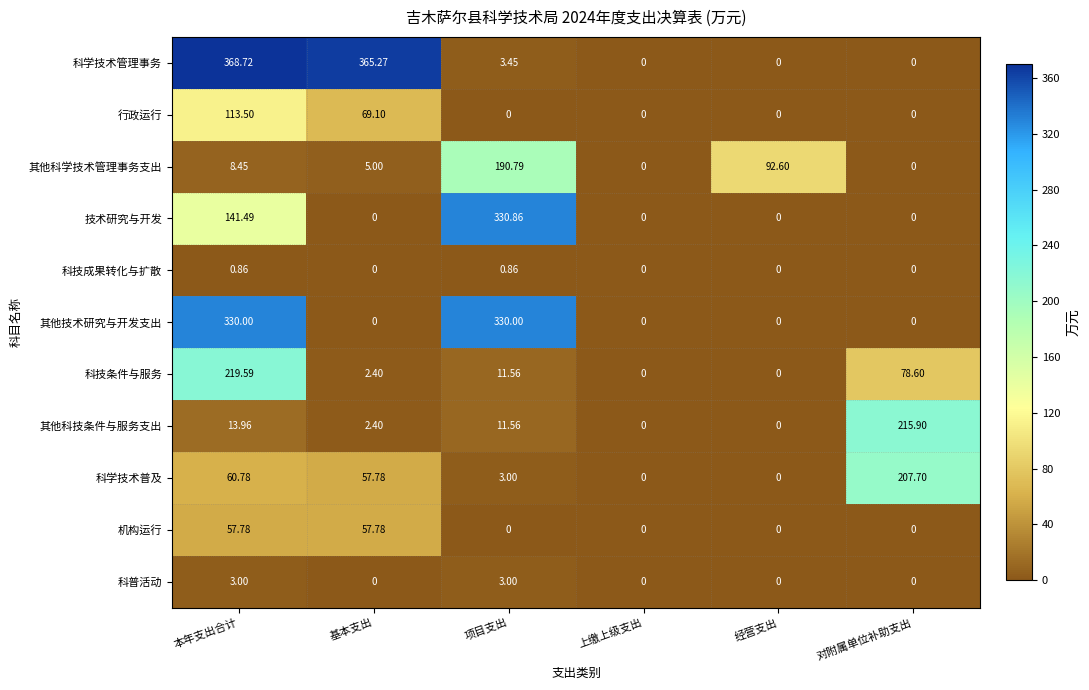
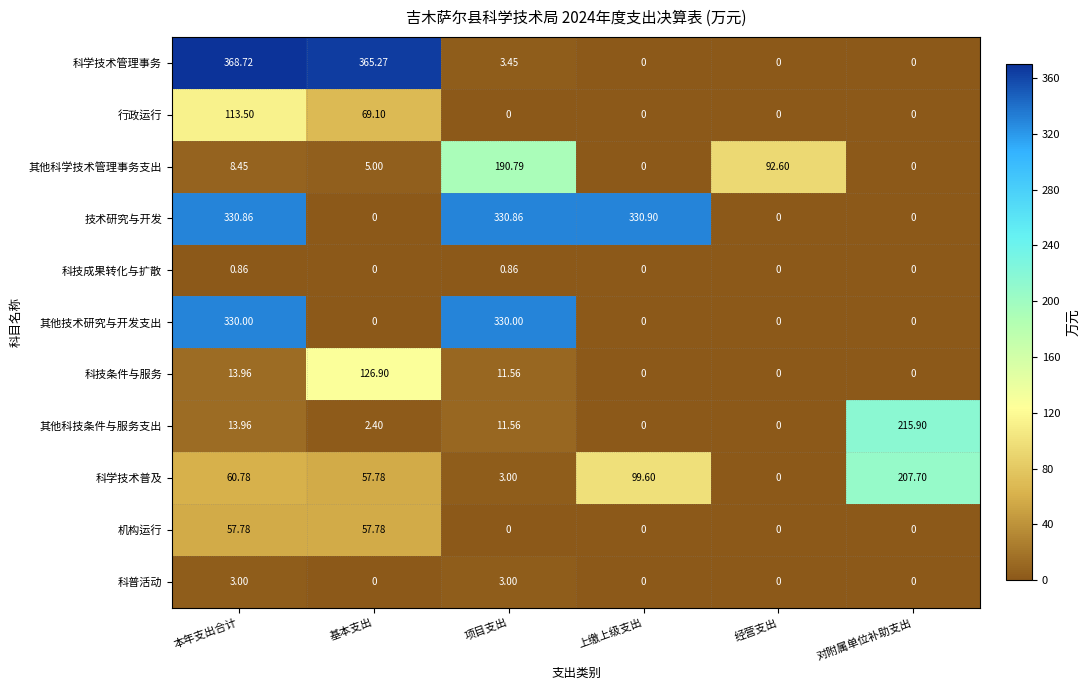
技术研究与开发, 本年支出合计: 141.49 -> 330.86
技术研究与开发, 上缴上级支出: 0 -> 330.90
科技条件与服务, 本年支出合计: 219.59 -> 13.96
科技条件与服务, 基本支出: 2.40 -> 126.90
科技条件与服务, 对附属单位补助支出: 78.60 -> 0
科学技术普及, 上缴上级支出: 0 -> 99.60
